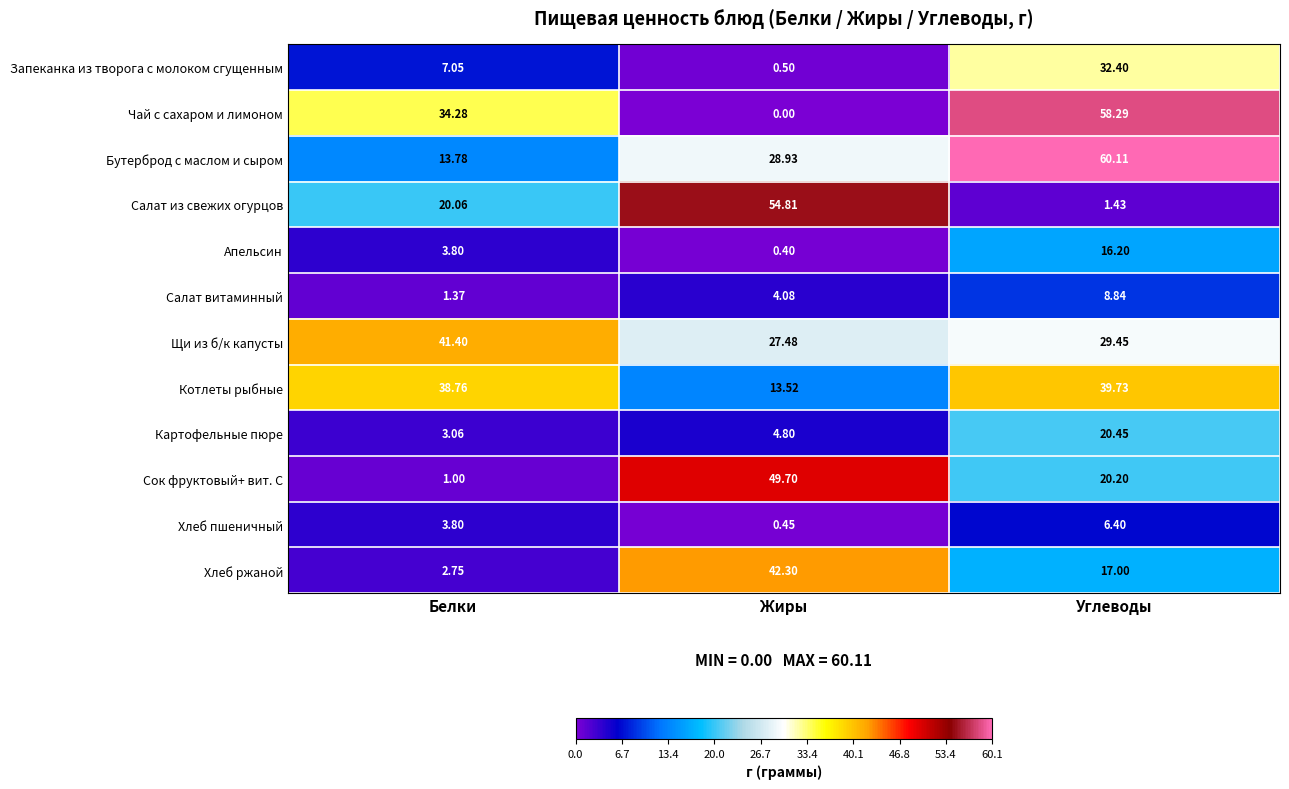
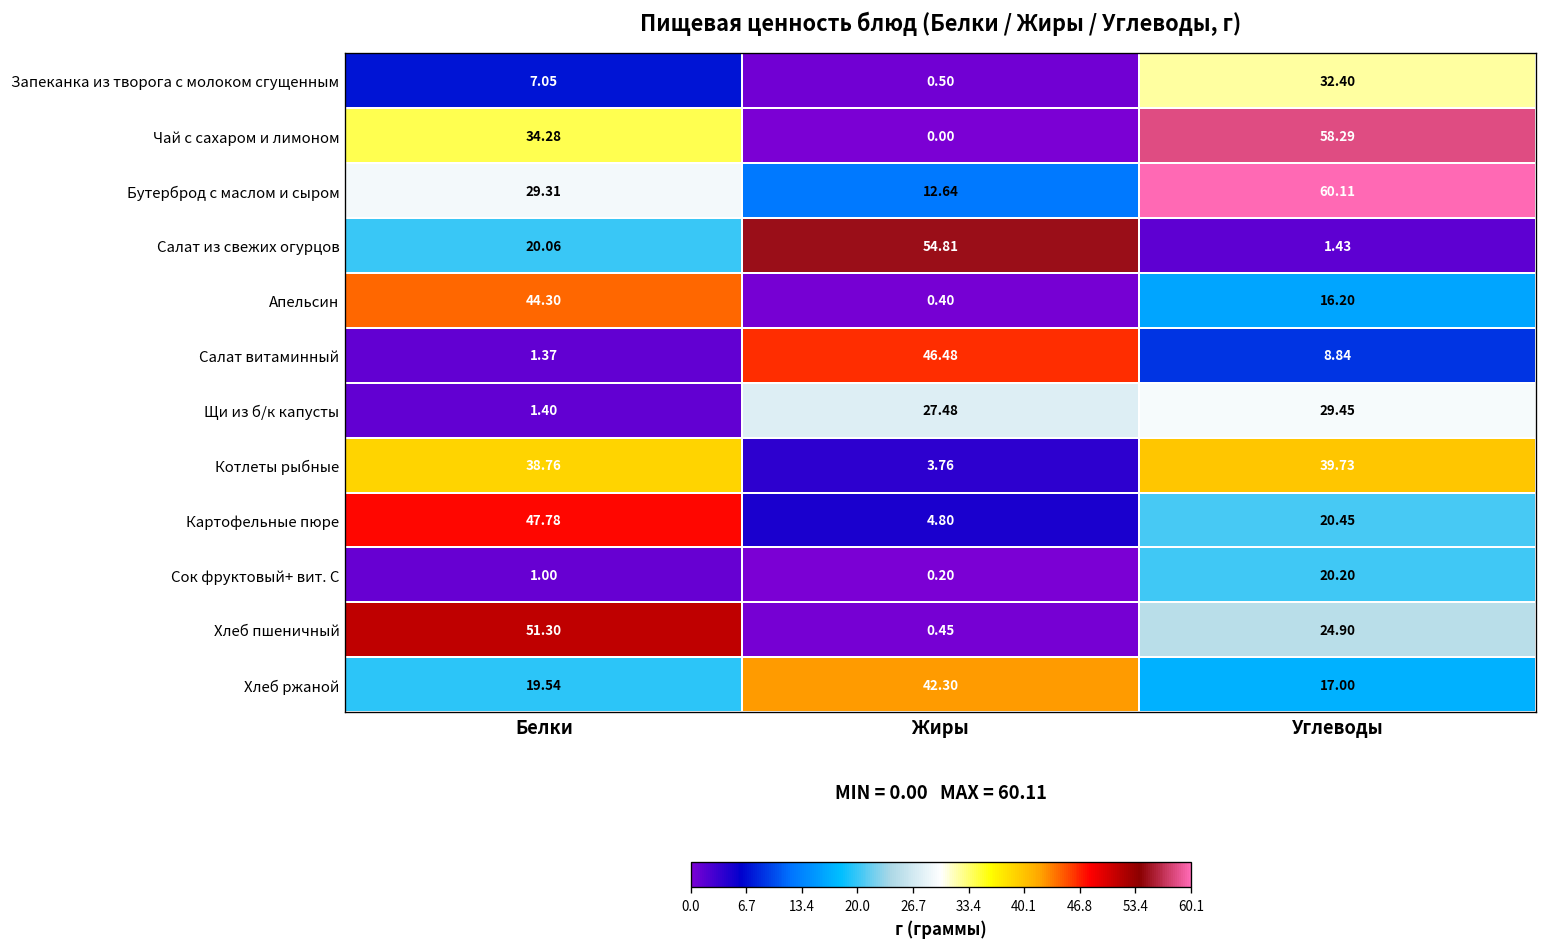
Бутерброд с маслом и сыром, Белки: 13.78 -> 29.31
Бутерброд с маслом и сыром, Жиры: 28.93 -> 12.64
Апельсин, Белки: 3.80 -> 44.30
Салат витаминный, Жиры: 4.08 -> 46.48
Щи из б/к капусты, Белки: 41.40 -> 1.40
Котлеты рыбные, Жиры: 13.52 -> 3.76
Картофельные пюре, Белки: 3.06 -> 47.78
Сок фруктовый+ вит. С, Жиры: 49.70 -> 0.20
Хлеб пшеничный, Белки: 3.80 -> 51.30
Хлеб пшеничный, Углеводы: 6.40 -> 24.90
Хлеб ржаной, Белки: 2.75 -> 19.54
